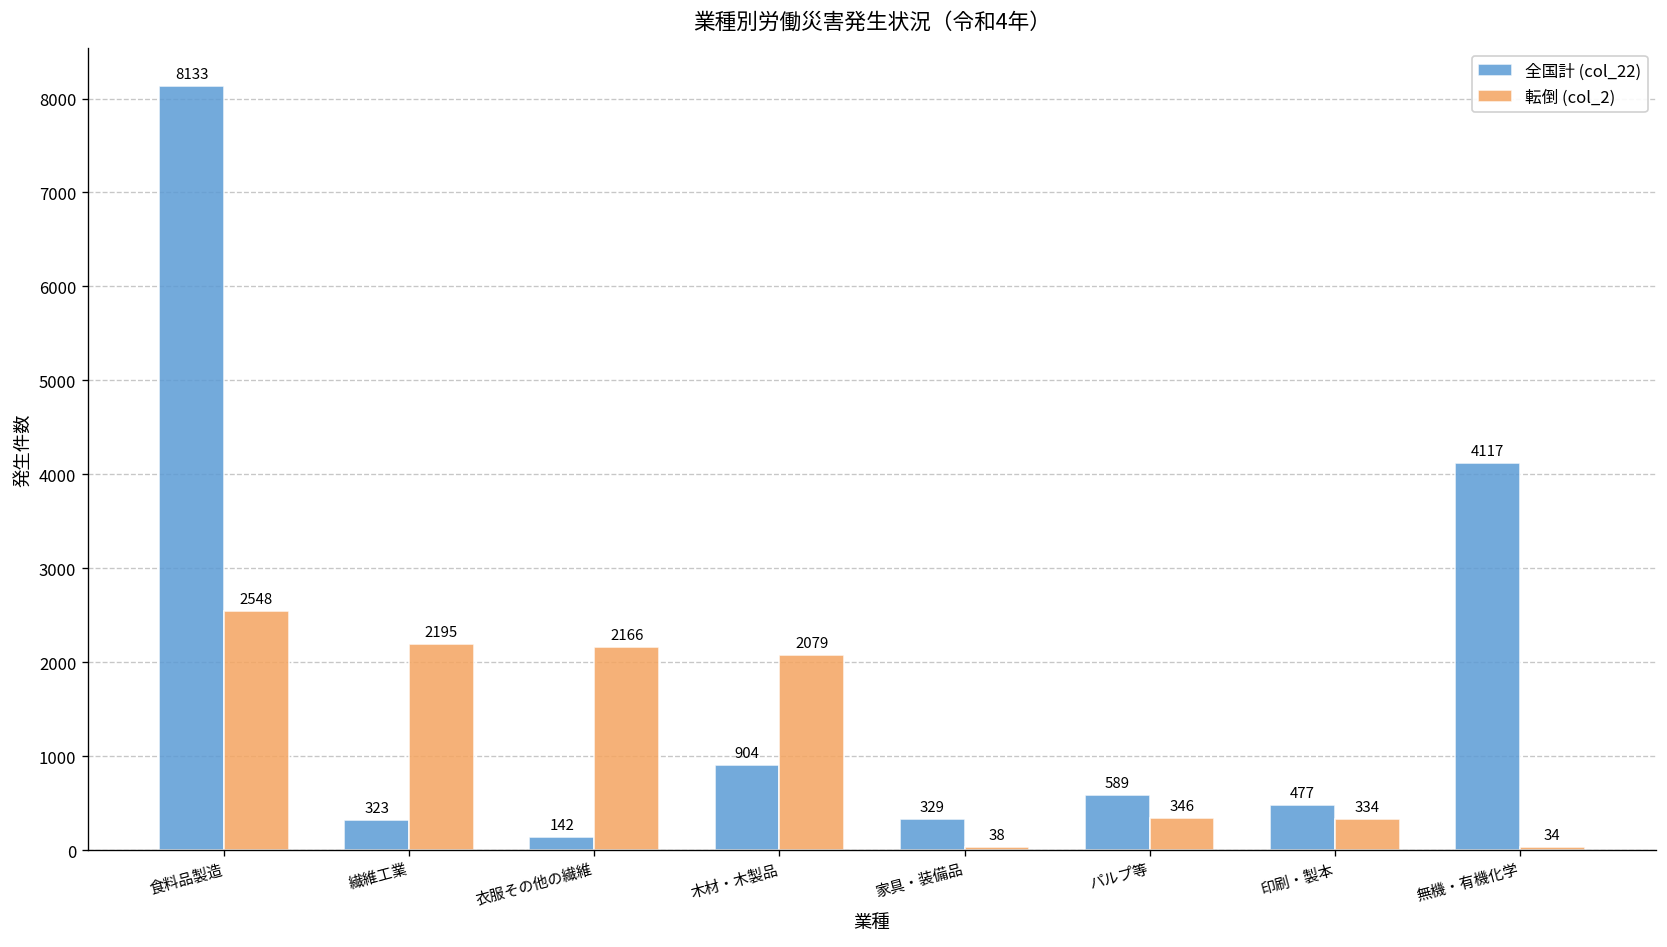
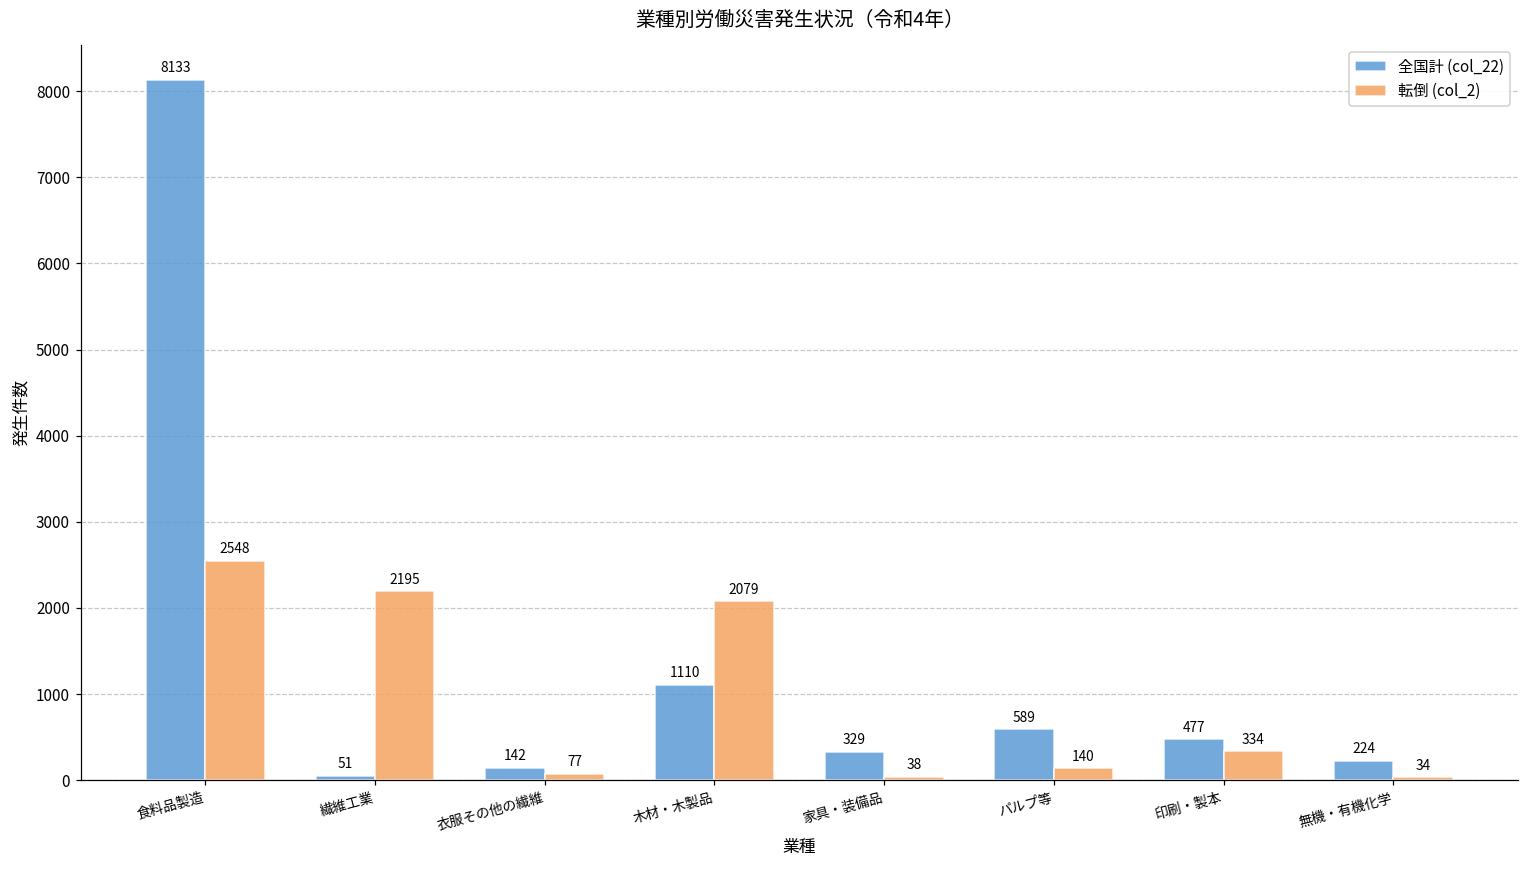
全国計 (col_22), 繊維工業: 323 -> 51
転倒 (col_2), 衣服その他の繊維: 2166 -> 77
全国計 (col_22), 木材・木製品: 904 -> 1110
転倒 (col_2), パルプ等: 346 -> 140
全国計 (col_22), 無機・有機化学: 4117 -> 224
